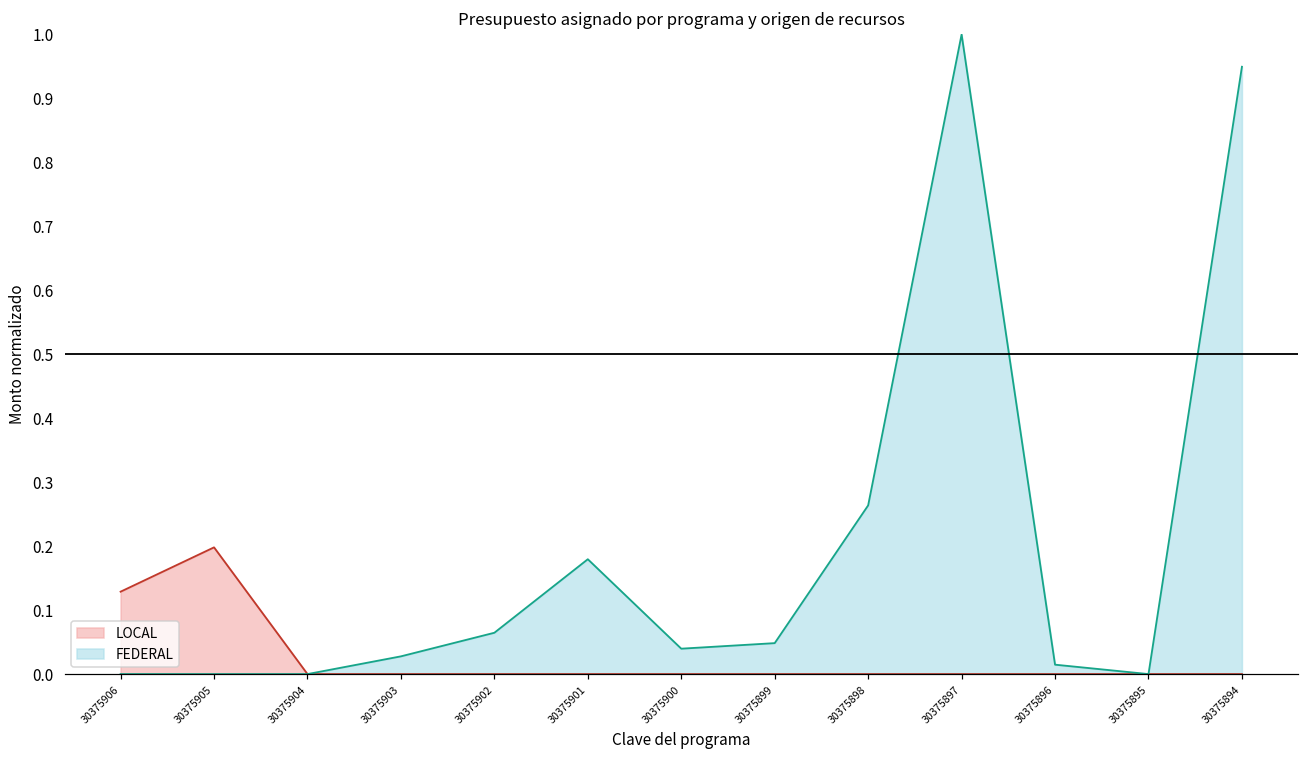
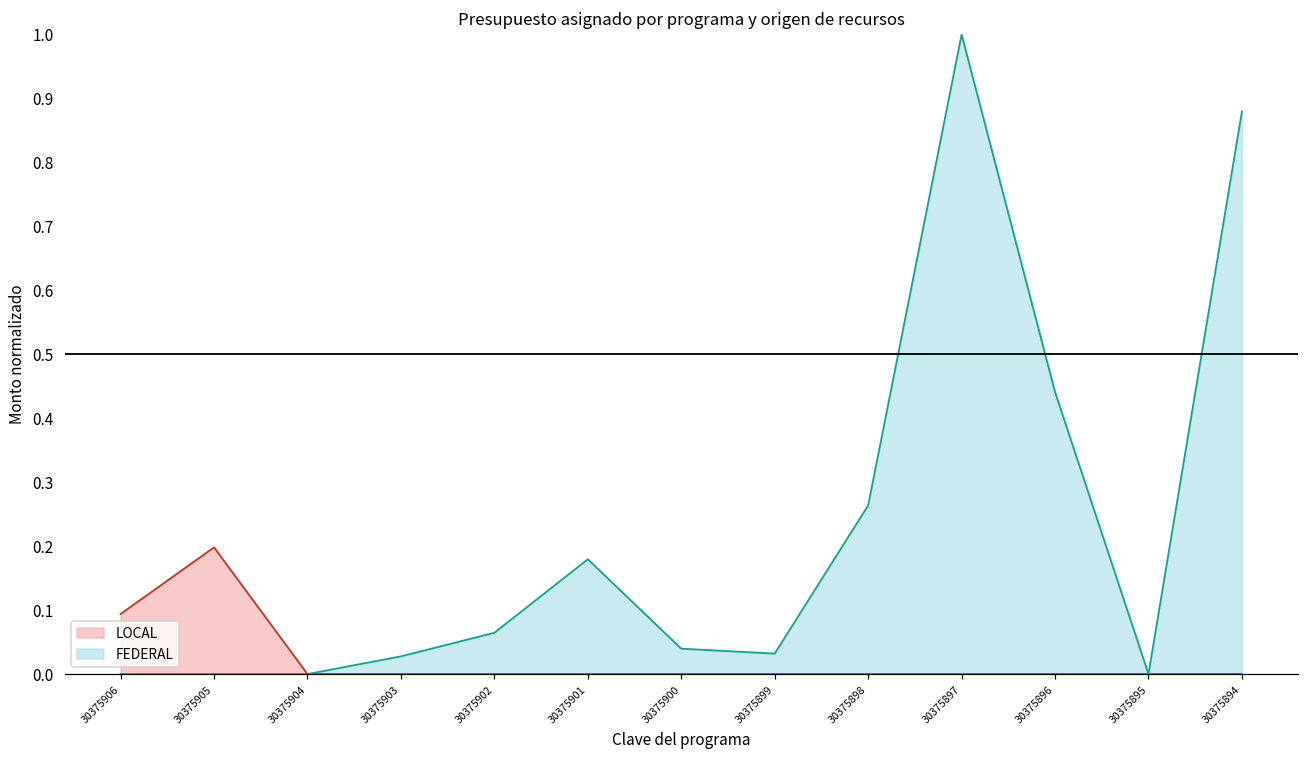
LOCAL, 30375906: 0.13 -> 0.09
FEDERAL, 30375899: 0.05 -> 0.03
FEDERAL, 30375896: 0.01 -> 0.44
FEDERAL, 30375894: 0.95 -> 0.88
